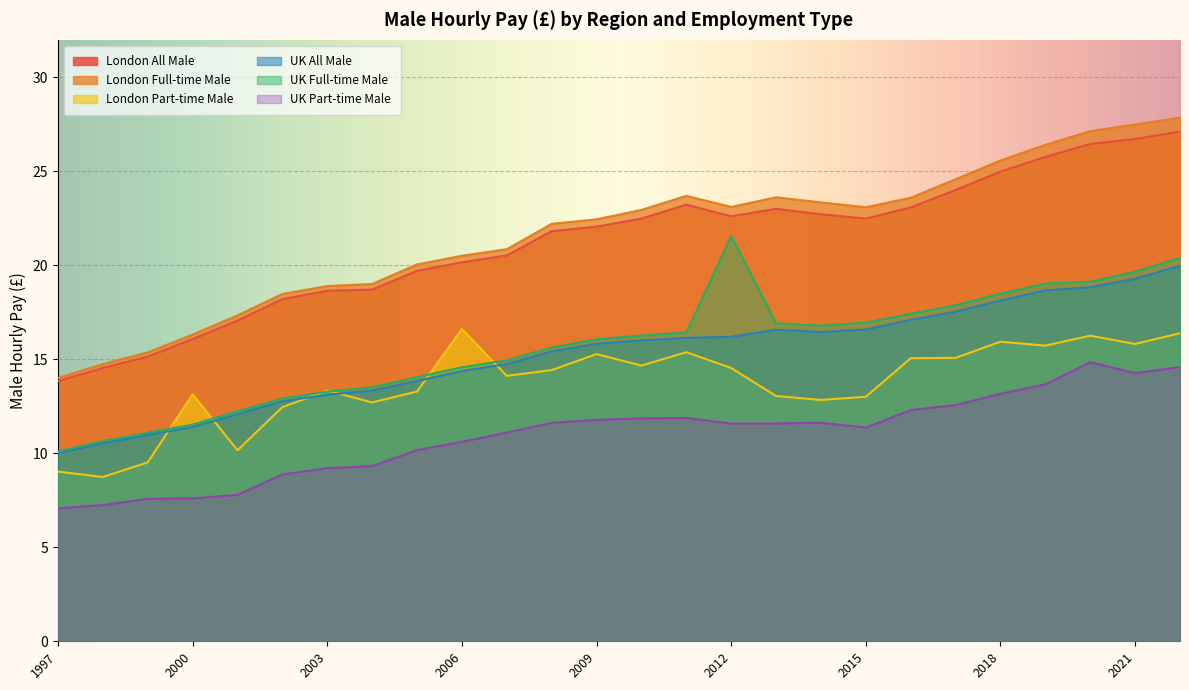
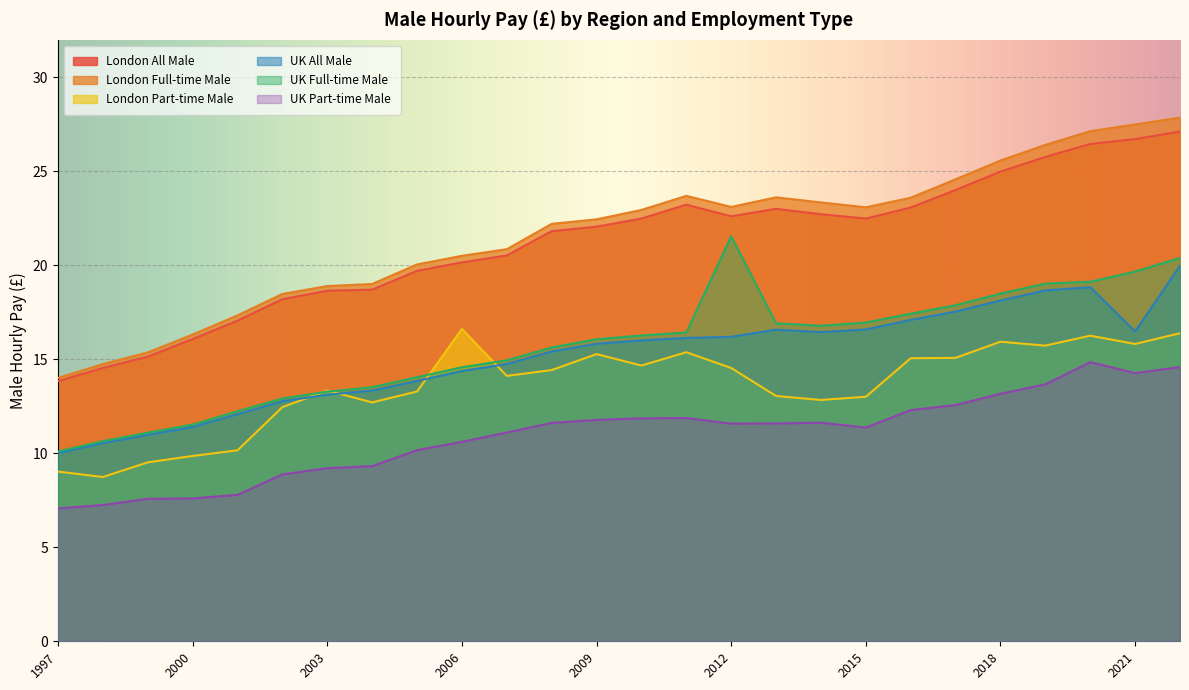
London Part-time Male, 2000: 13.1 -> 9.9
UK All Male, 2021: 19.3 -> 16.5
